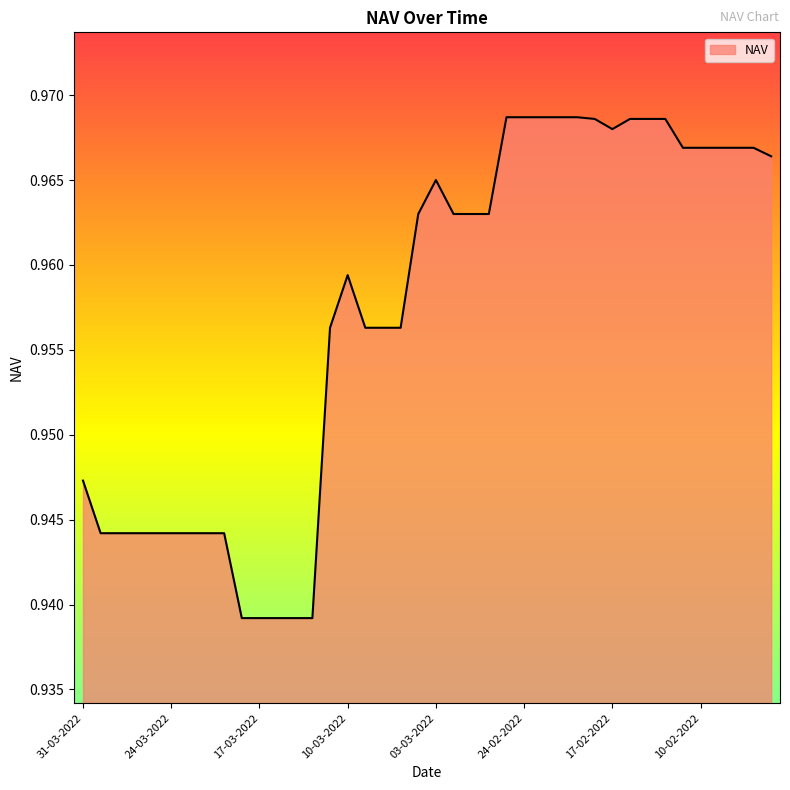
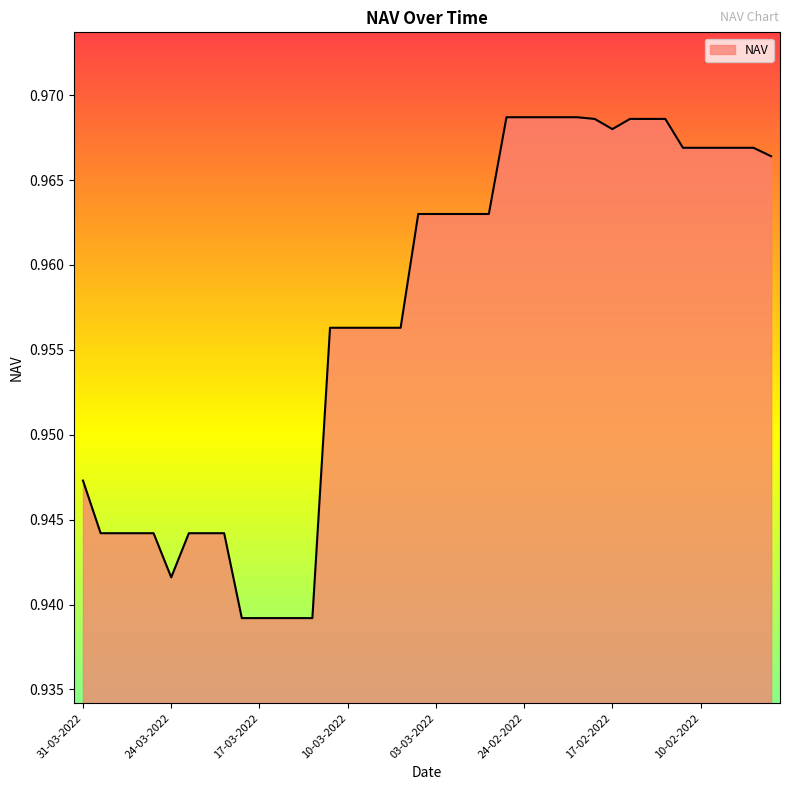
24-03-2022: 0.9442 -> 0.9416
10-03-2022: 0.9594 -> 0.9563
03-03-2022: 0.965 -> 0.963
